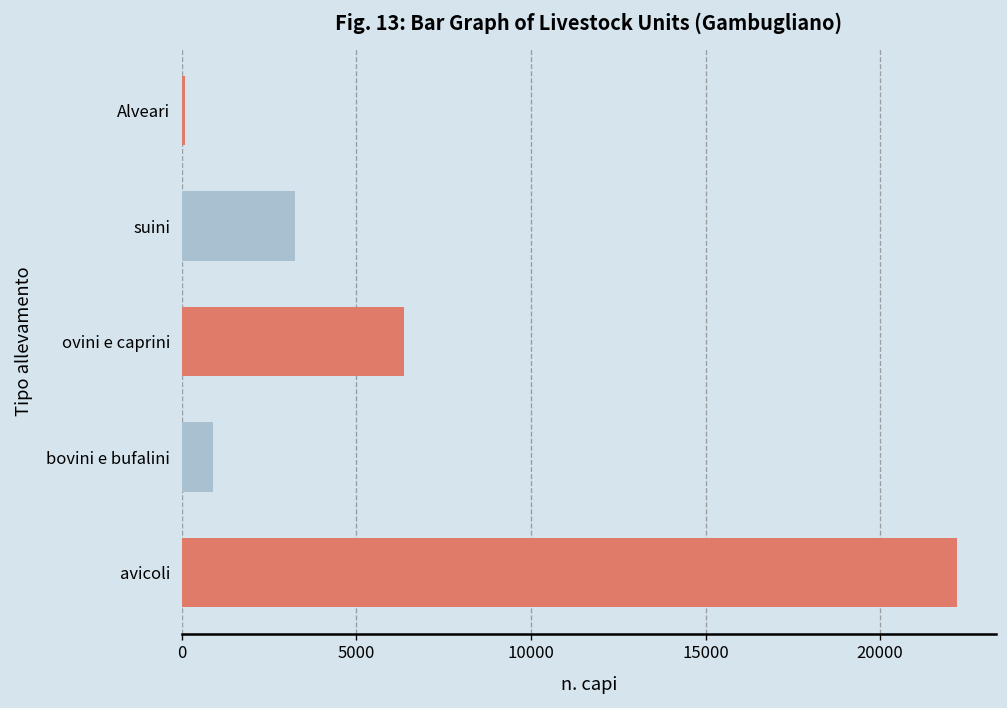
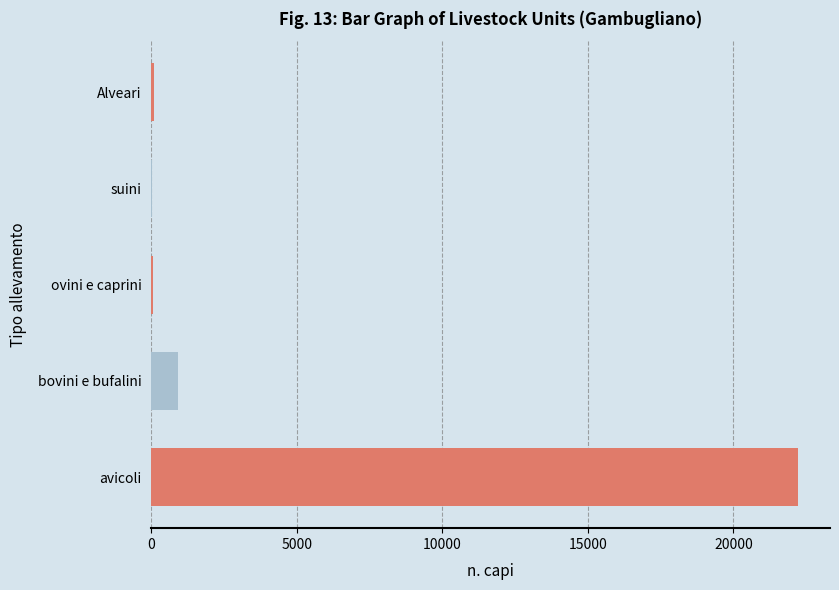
suini: 3200 -> 0
ovini e caprini: 6400 -> 100
